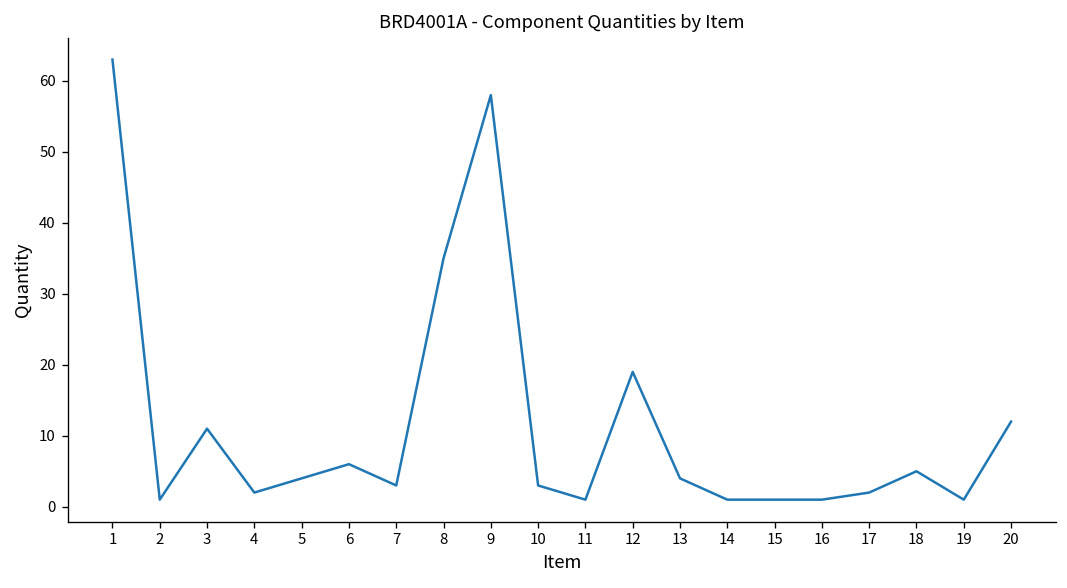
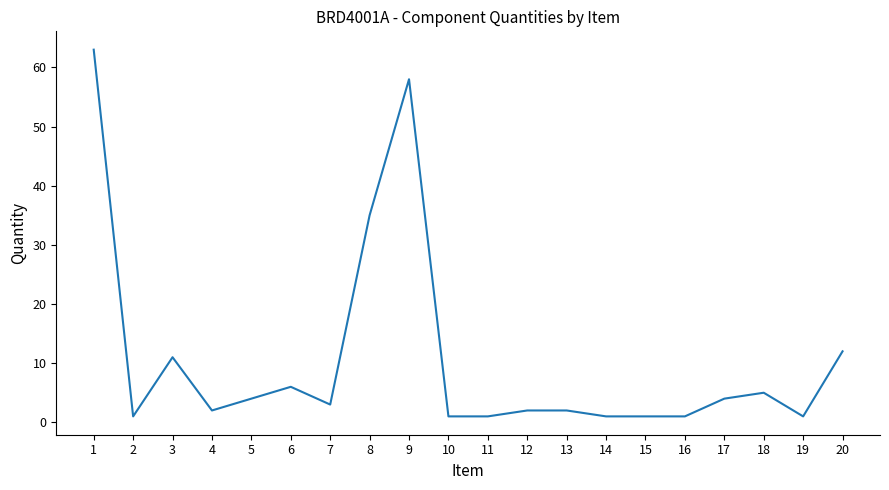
10: 3 -> 1
12: 19 -> 2
13: 4 -> 2
17: 2 -> 4
